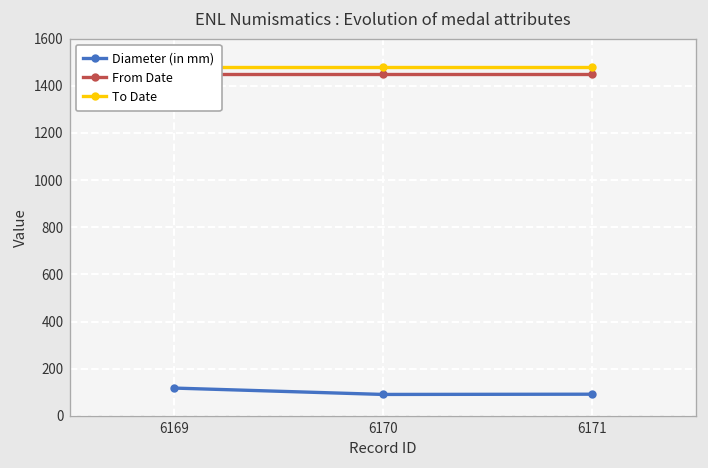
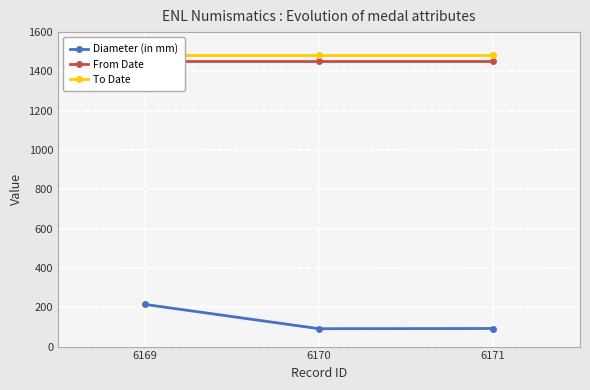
Diameter (in mm), 6169: 120 -> 210
